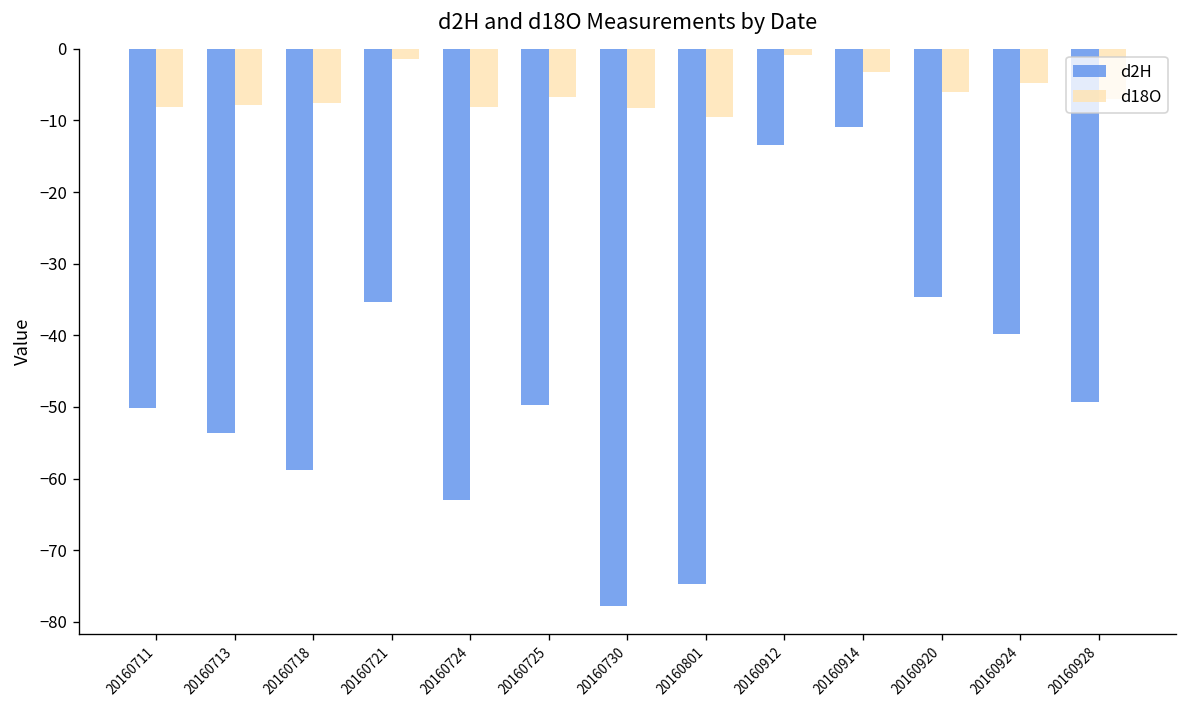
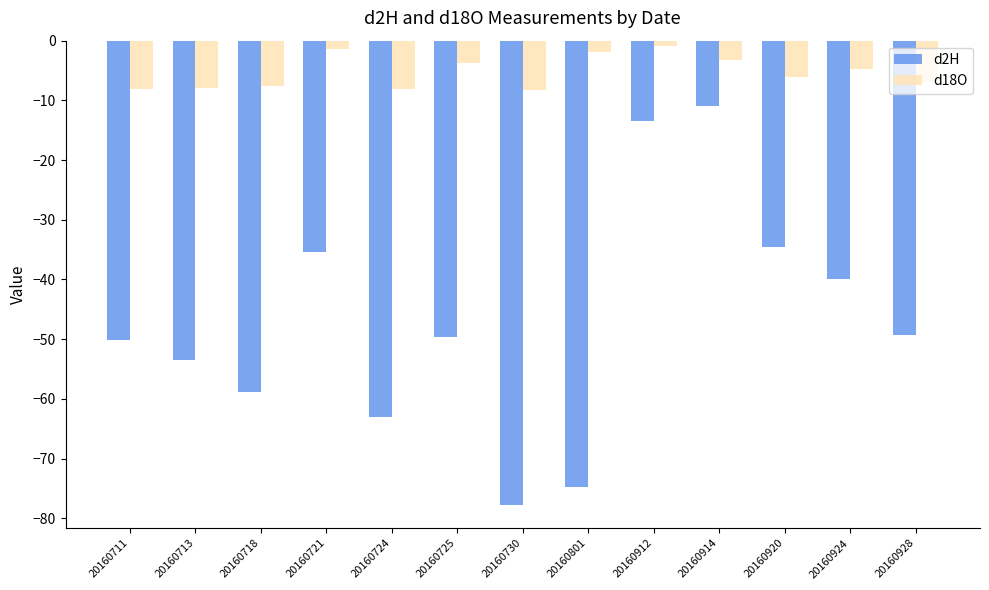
d18O, 20160725: -7 -> -4
d18O, 20160801: -10 -> -2
